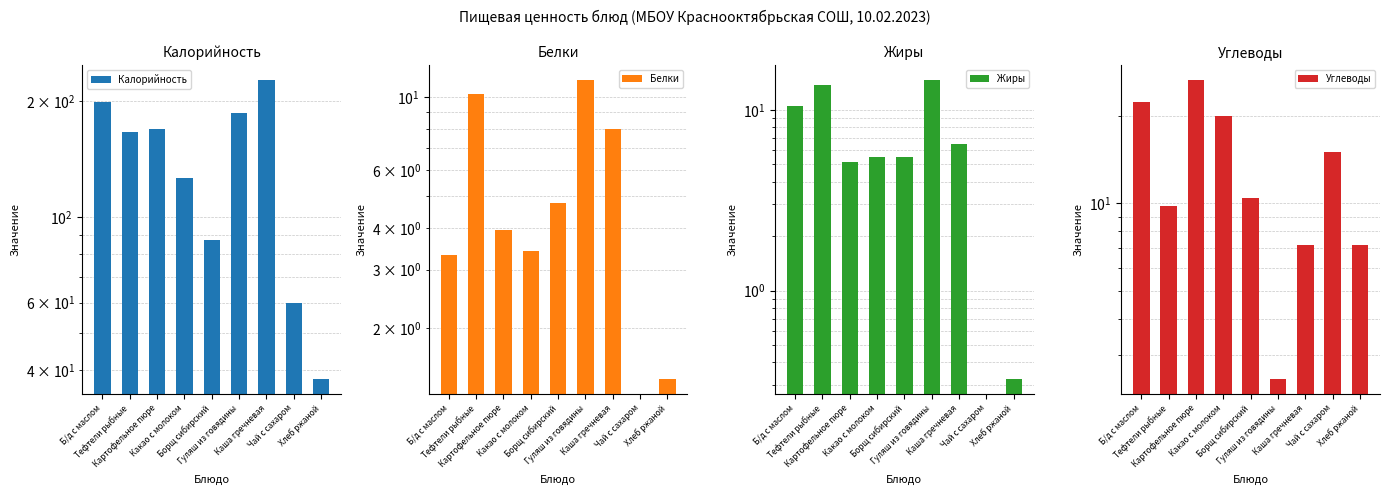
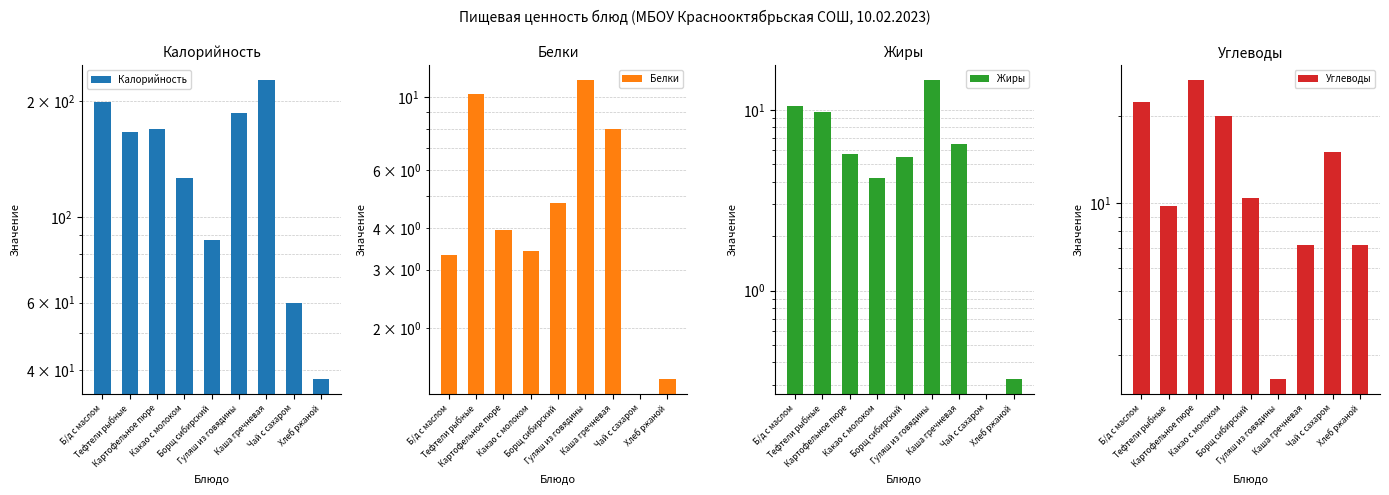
Жиры, Тефтели рыбные: 14 -> 10
Жиры, Картофельное пюре: 5.1 -> 5.7
Жиры, Какао с молоком: 5.5 -> 4.2
